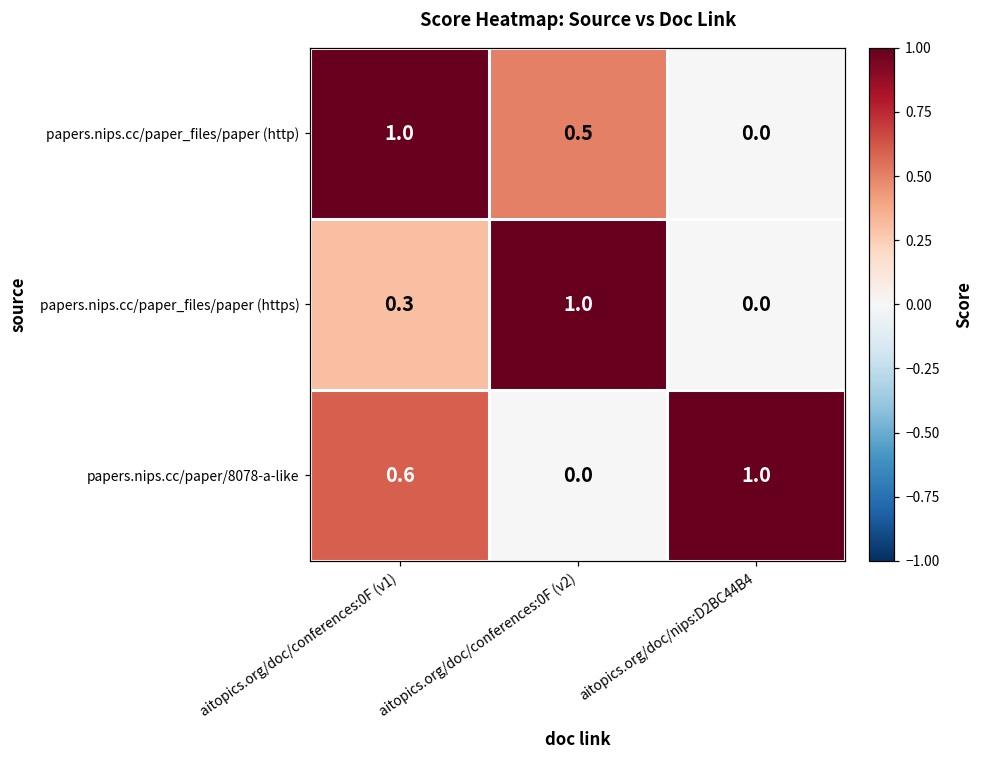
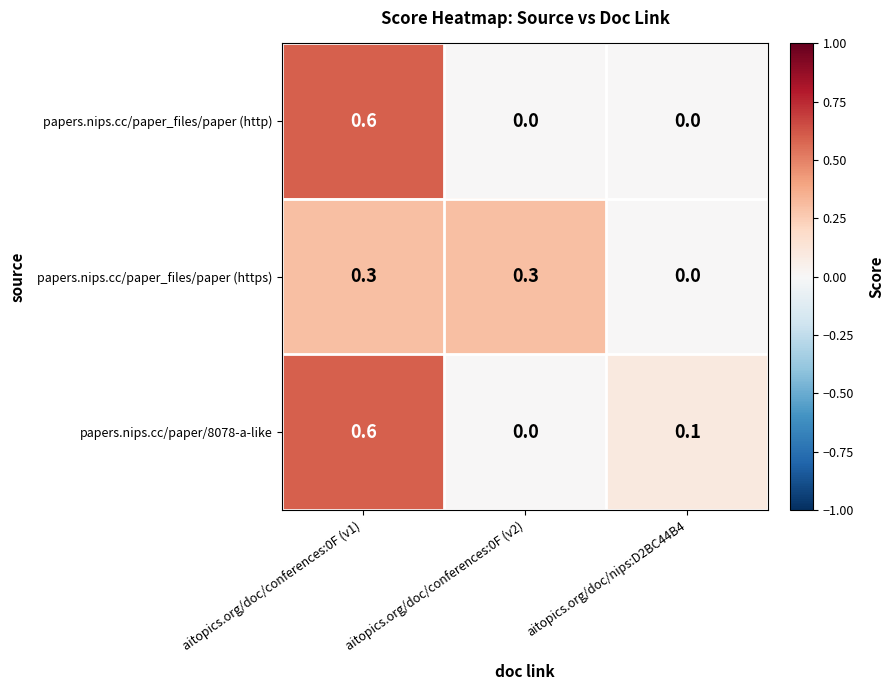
papers.nips.cc/paper_files/paper (http), aitopics.org/doc/conferences:0F (v1): 1.0 -> 0.6
papers.nips.cc/paper_files/paper (http), aitopics.org/doc/conferences:0F (v2): 0.5 -> 0.0
papers.nips.cc/paper_files/paper (https), aitopics.org/doc/conferences:0F (v2): 1.0 -> 0.3
papers.nips.cc/paper/8078-a-like, aitopics.org/doc/nips:D2BC44B4: 1.0 -> 0.1
